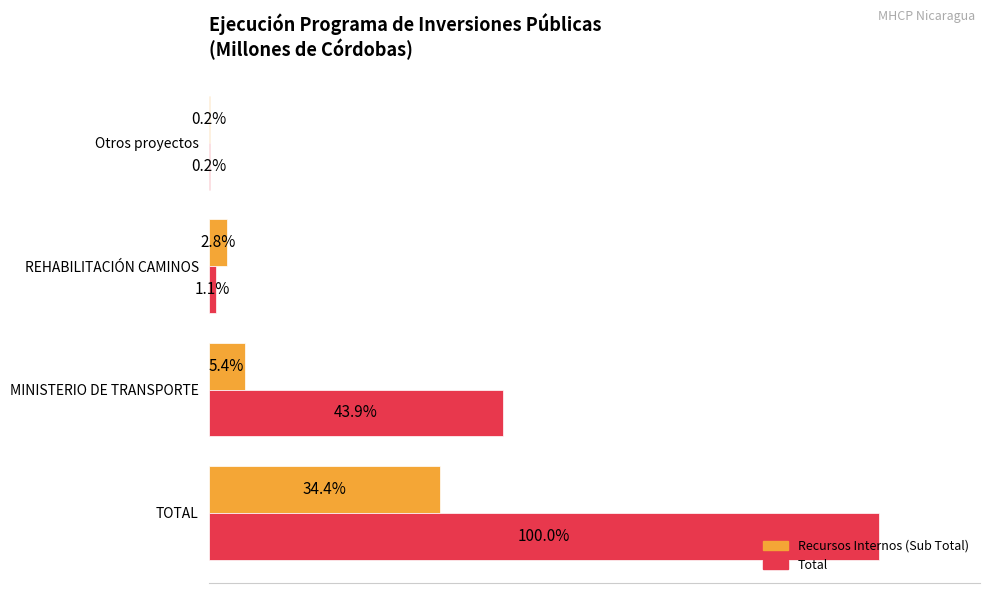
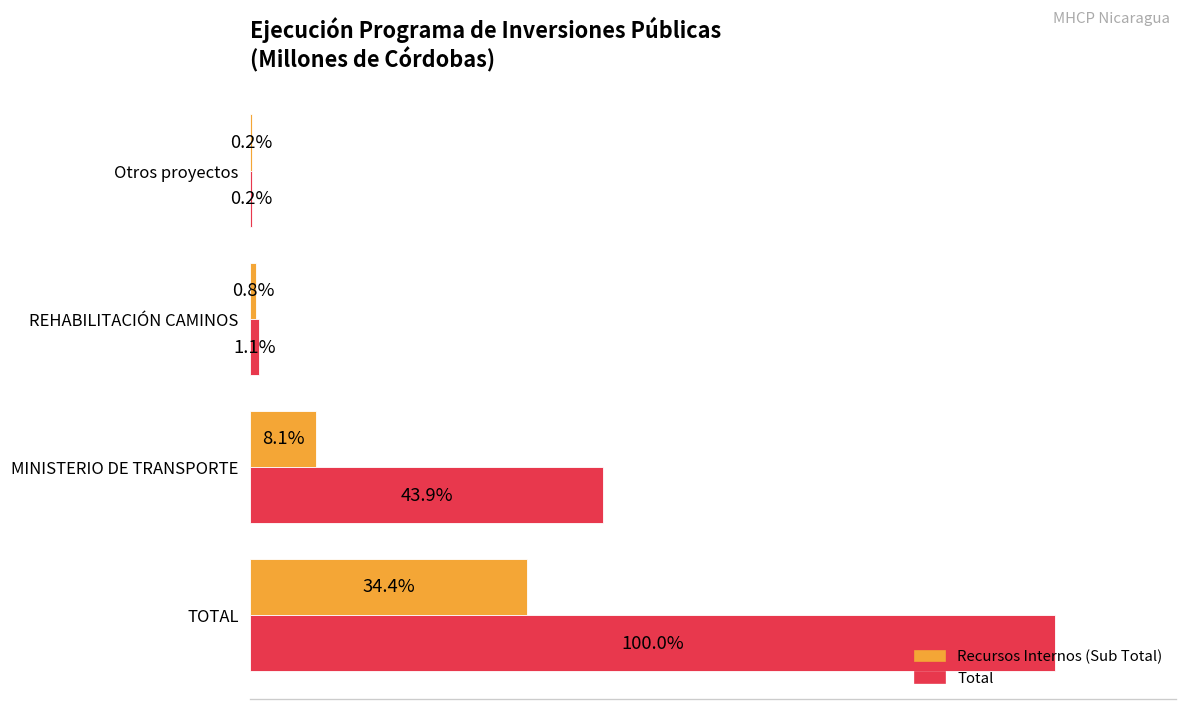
Recursos Internos (Sub Total), REHABILITACIÓN CAMINOS: 2.8% -> 0.8%
Recursos Internos (Sub Total), MINISTERIO DE TRANSPORTE: 5.4% -> 8.1%
